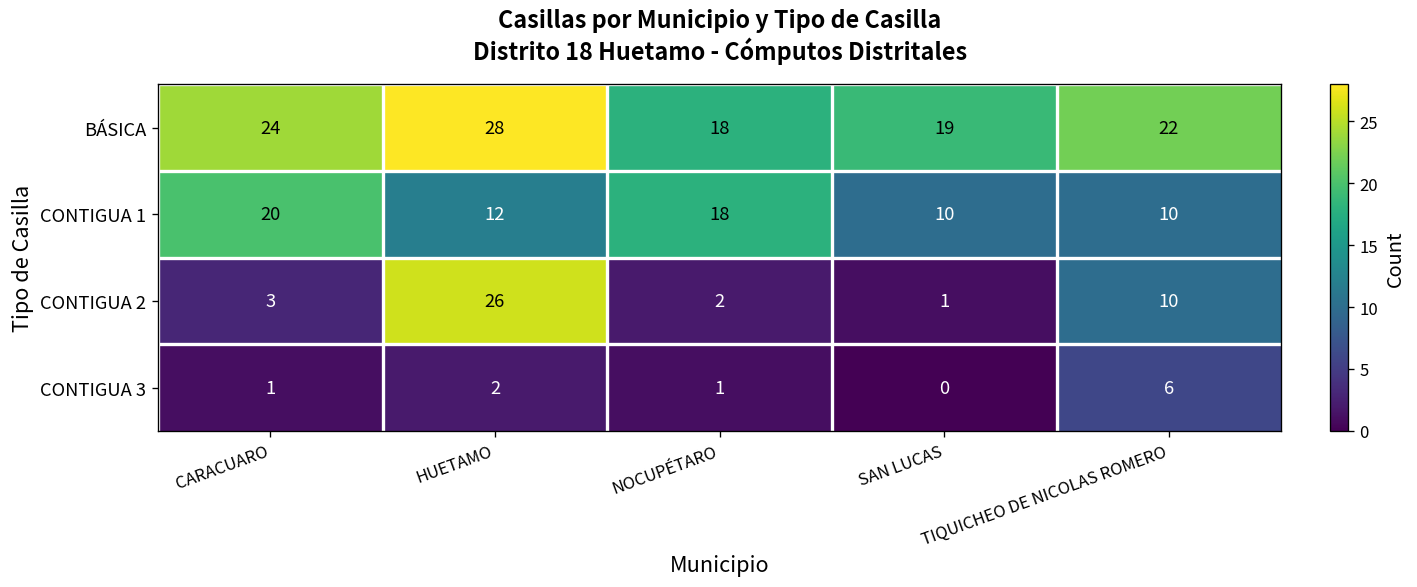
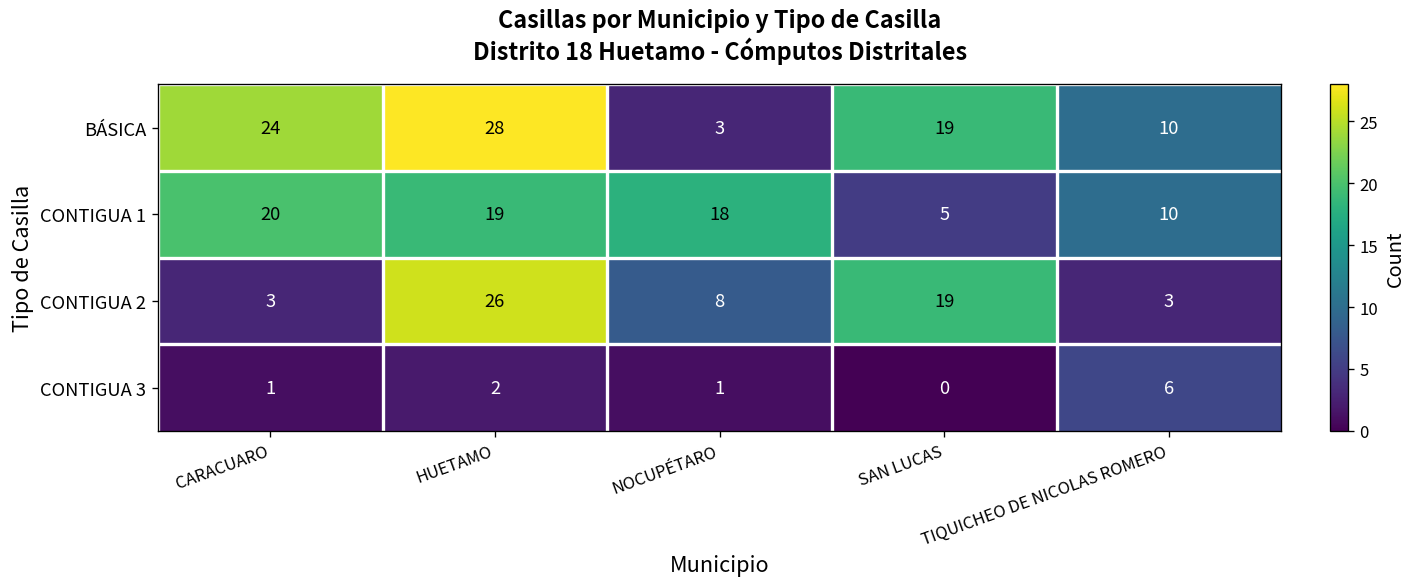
BÁSICA, NOCUPÉTARO: 18 -> 3
BÁSICA, TIQUICHEO DE NICOLAS ROMERO: 22 -> 10
CONTIGUA 1, HUETAMO: 12 -> 19
CONTIGUA 1, SAN LUCAS: 10 -> 5
CONTIGUA 2, NOCUPÉTARO: 2 -> 8
CONTIGUA 2, SAN LUCAS: 1 -> 19
CONTIGUA 2, TIQUICHEO DE NICOLAS ROMERO: 10 -> 3
